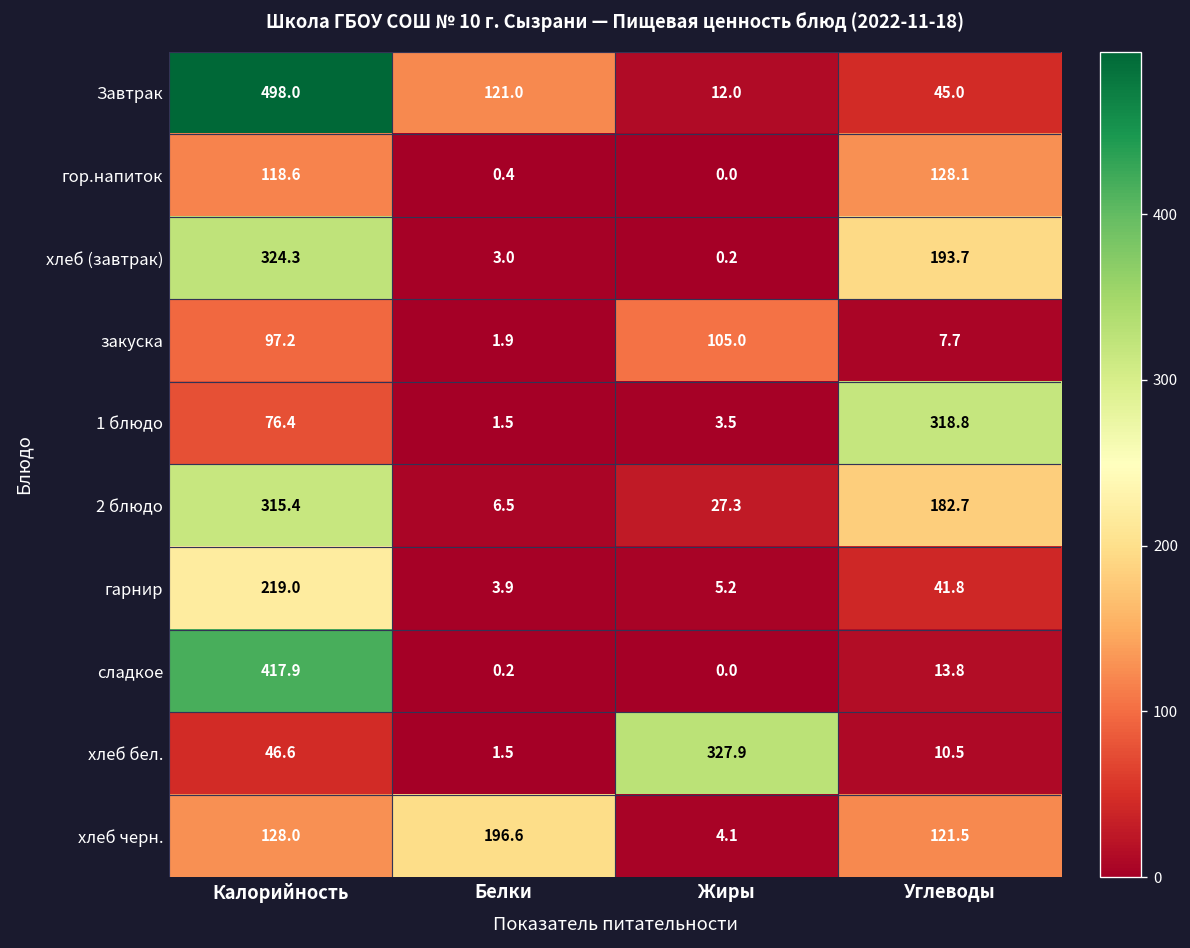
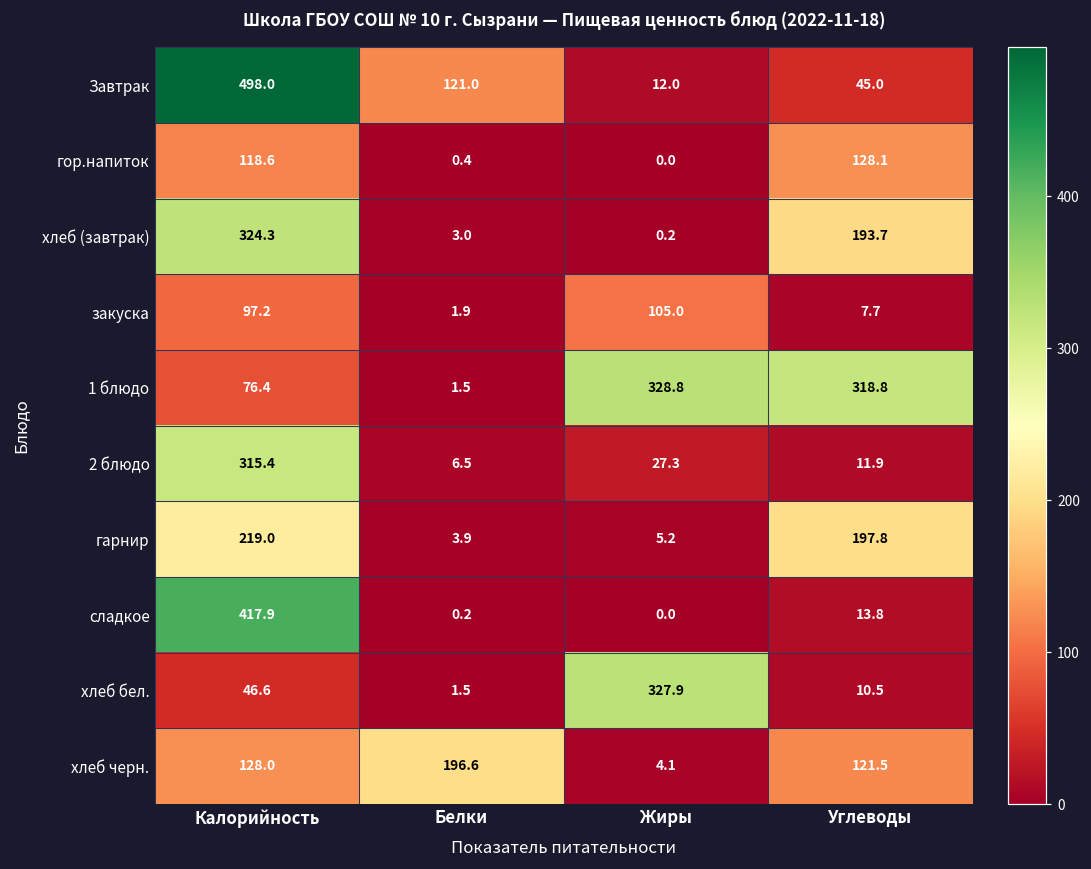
1 блюдо, Жиры: 3.5 -> 328.8
2 блюдо, Углеводы: 182.7 -> 11.9
гарнир, Углеводы: 41.8 -> 197.8
